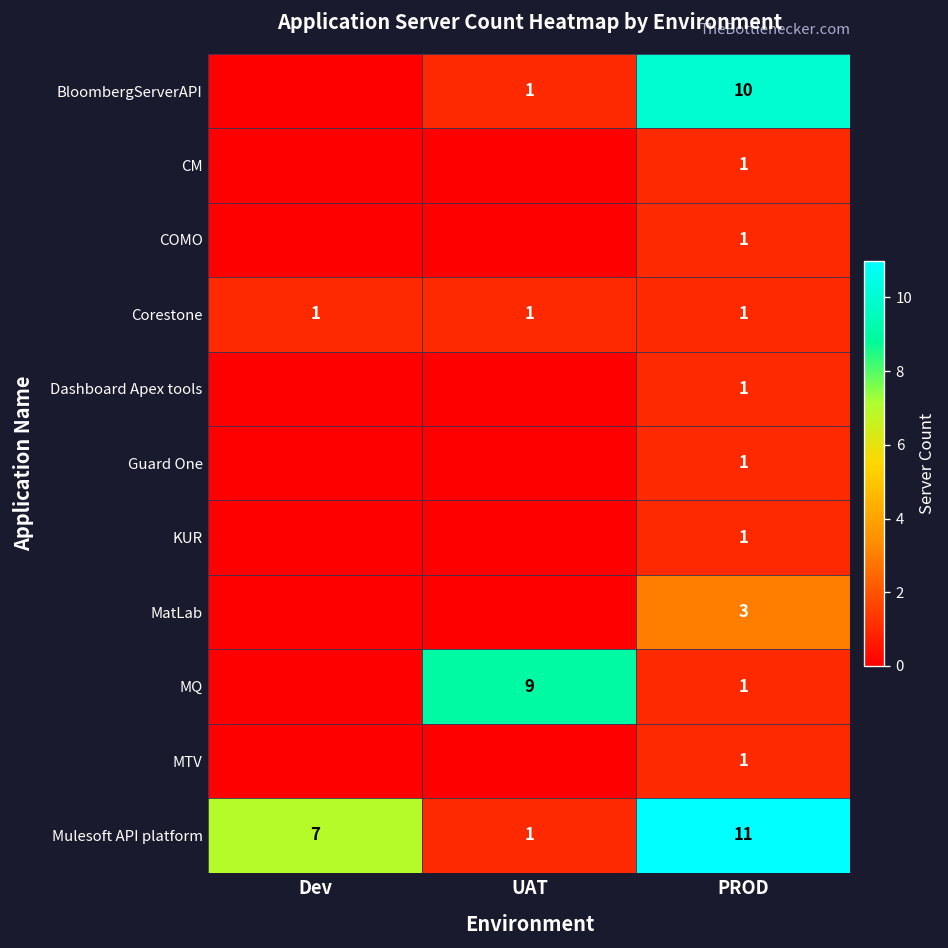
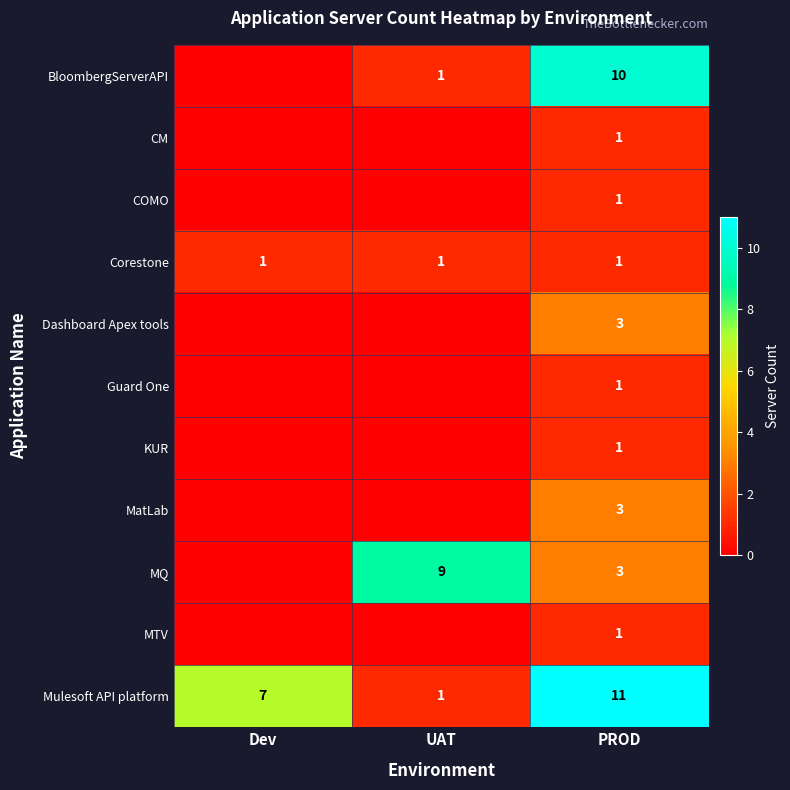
Dashboard Apex tools, PROD: 1 -> 3
MQ, PROD: 1 -> 3
